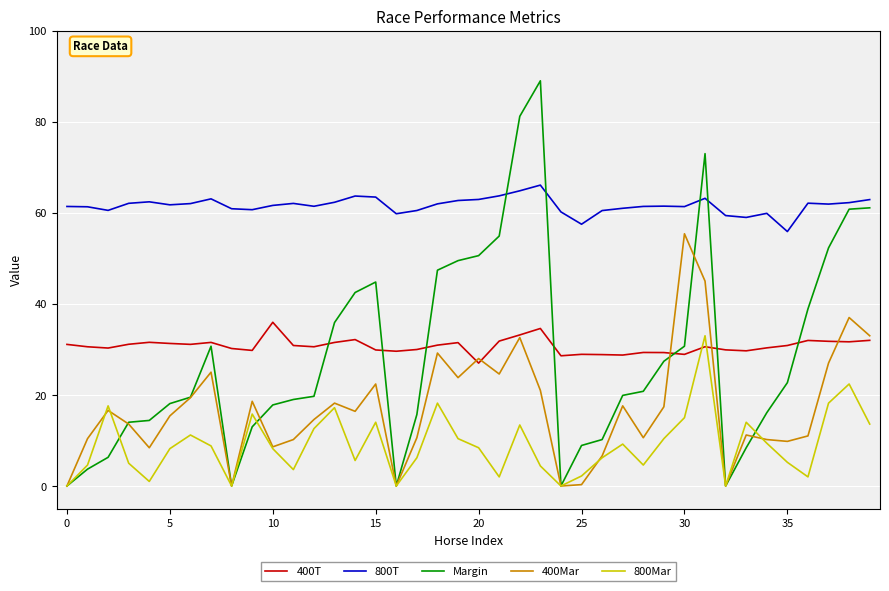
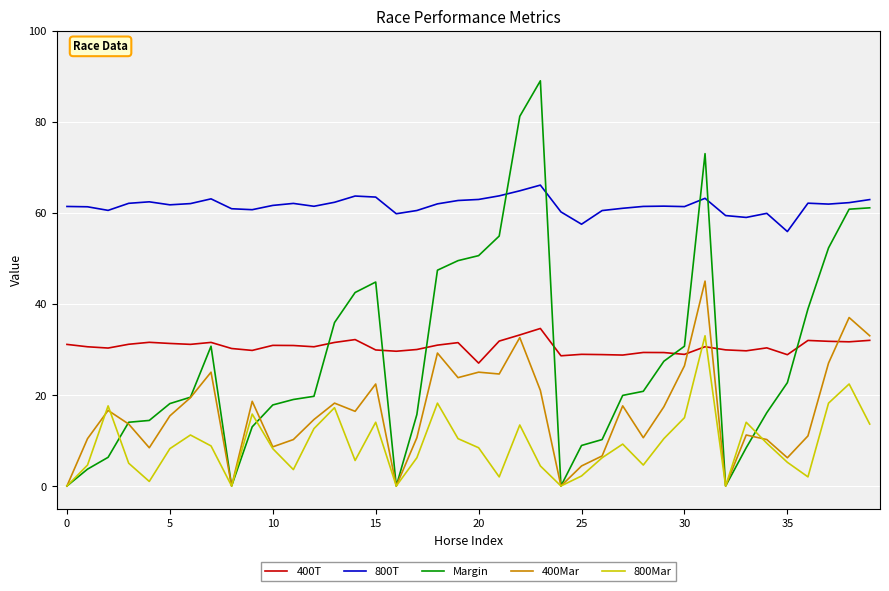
400T, 10: 36 -> 31
400Mar, 20: 28 -> 25
400Mar, 25: 0 -> 4
400Mar, 30: 55 -> 26
400T, 35: 31 -> 29
400Mar, 35: 10 -> 6
